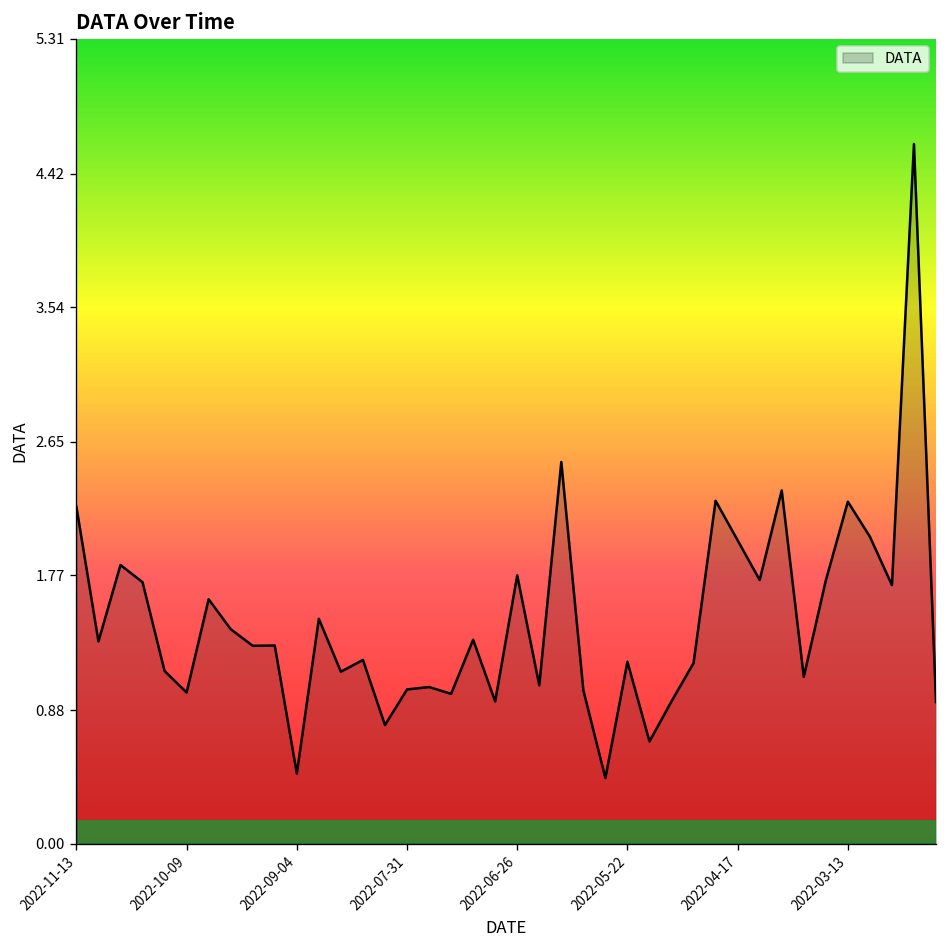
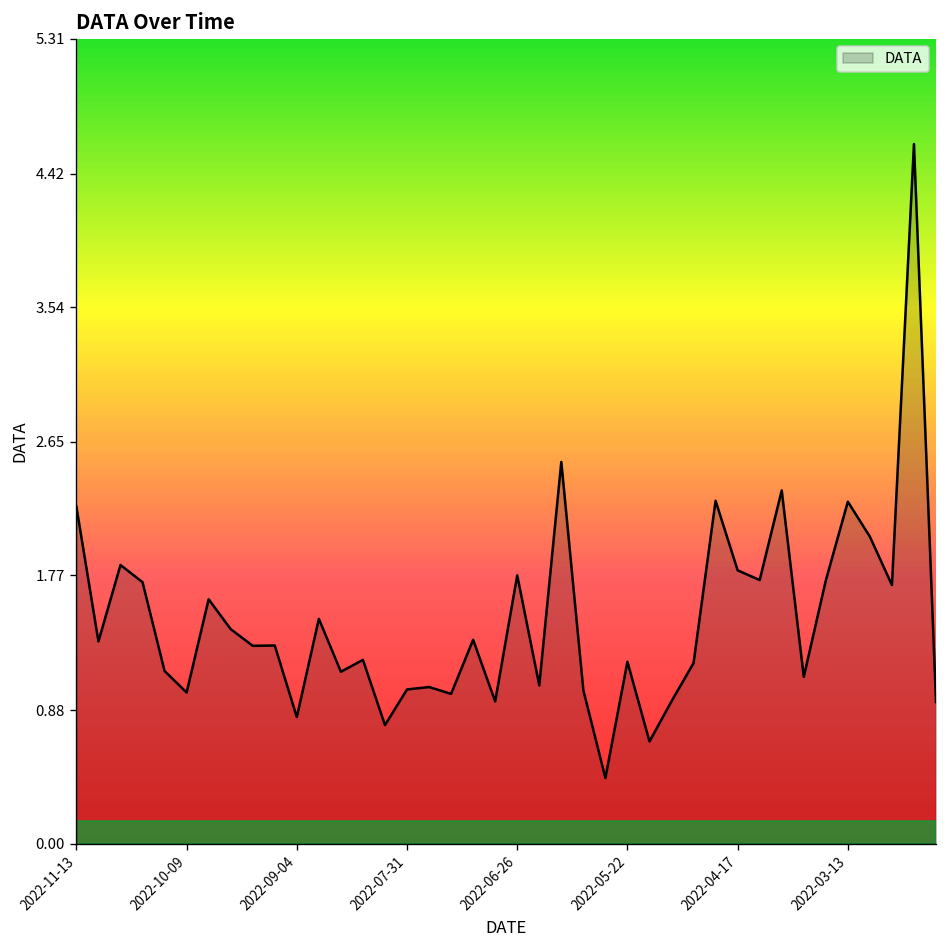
2022-09-04: 0.46 -> 0.84
2022-04-17: 2.00 -> 1.80
